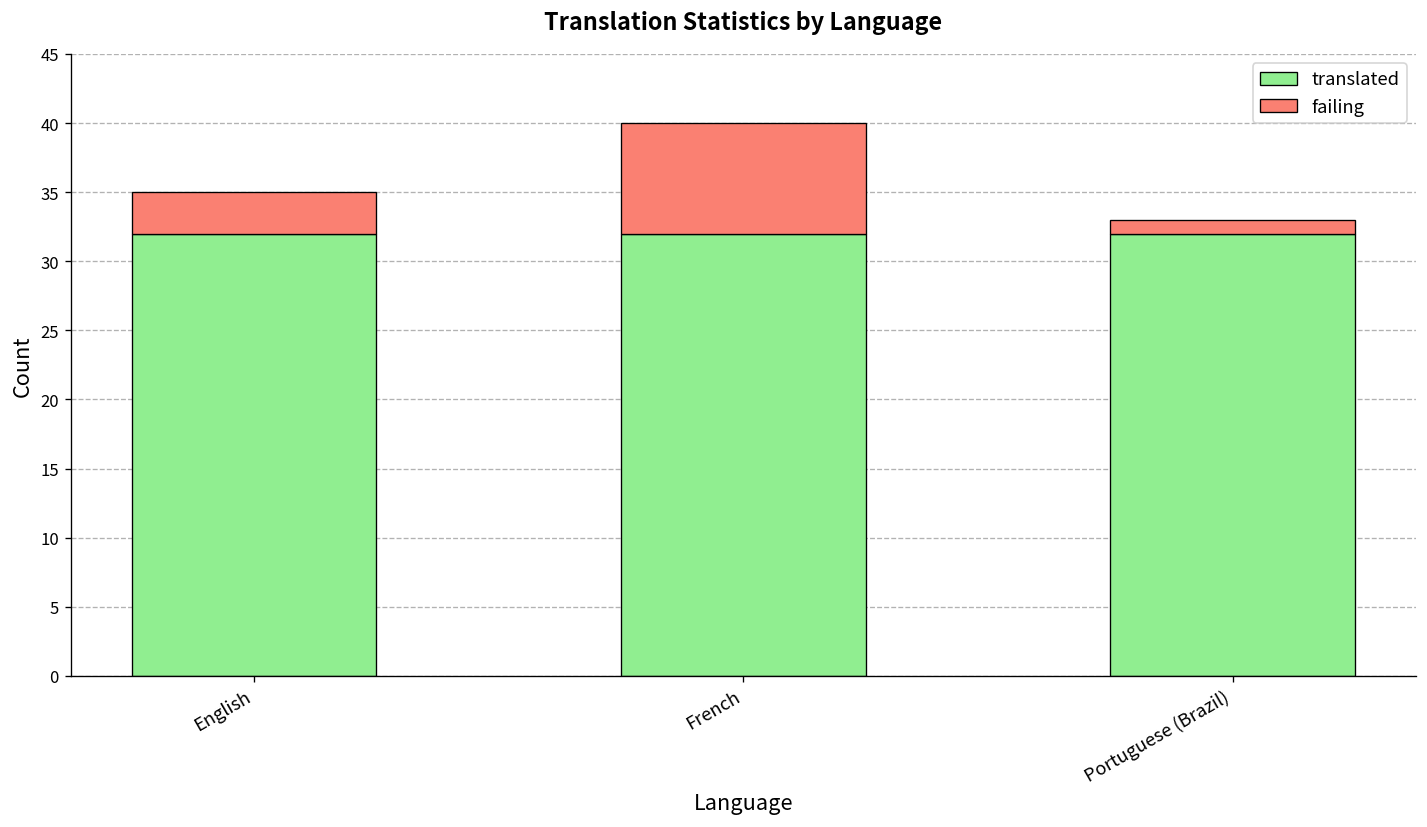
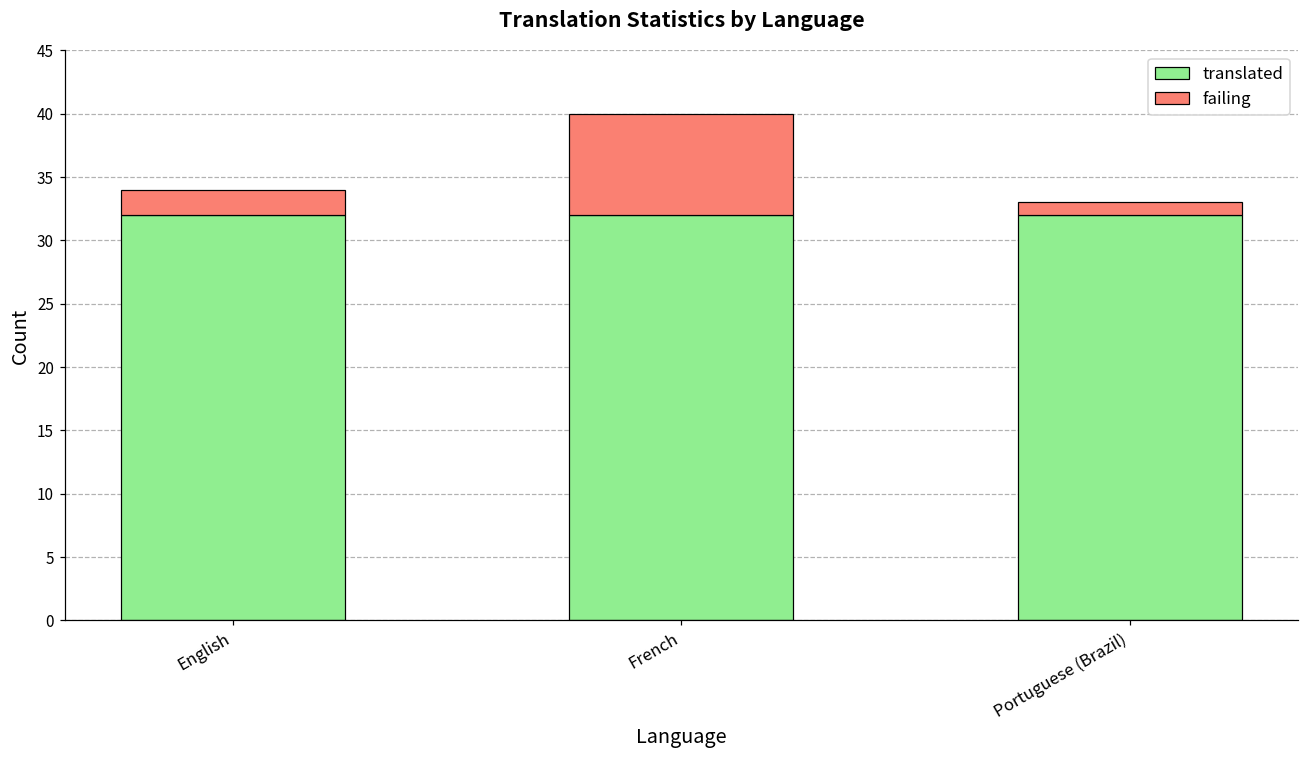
failing, English: 3 -> 2
